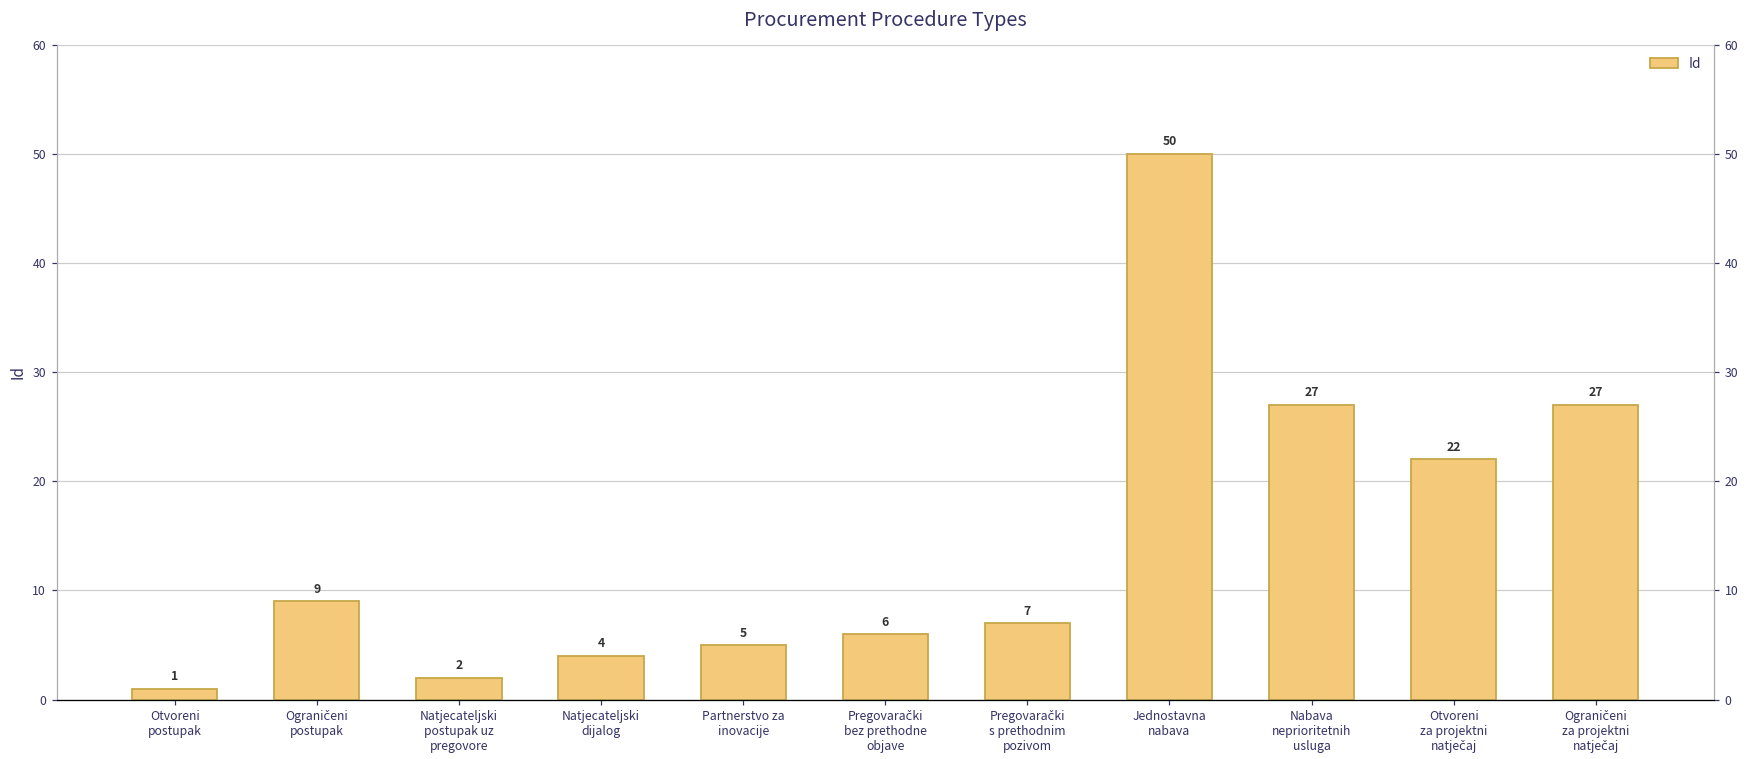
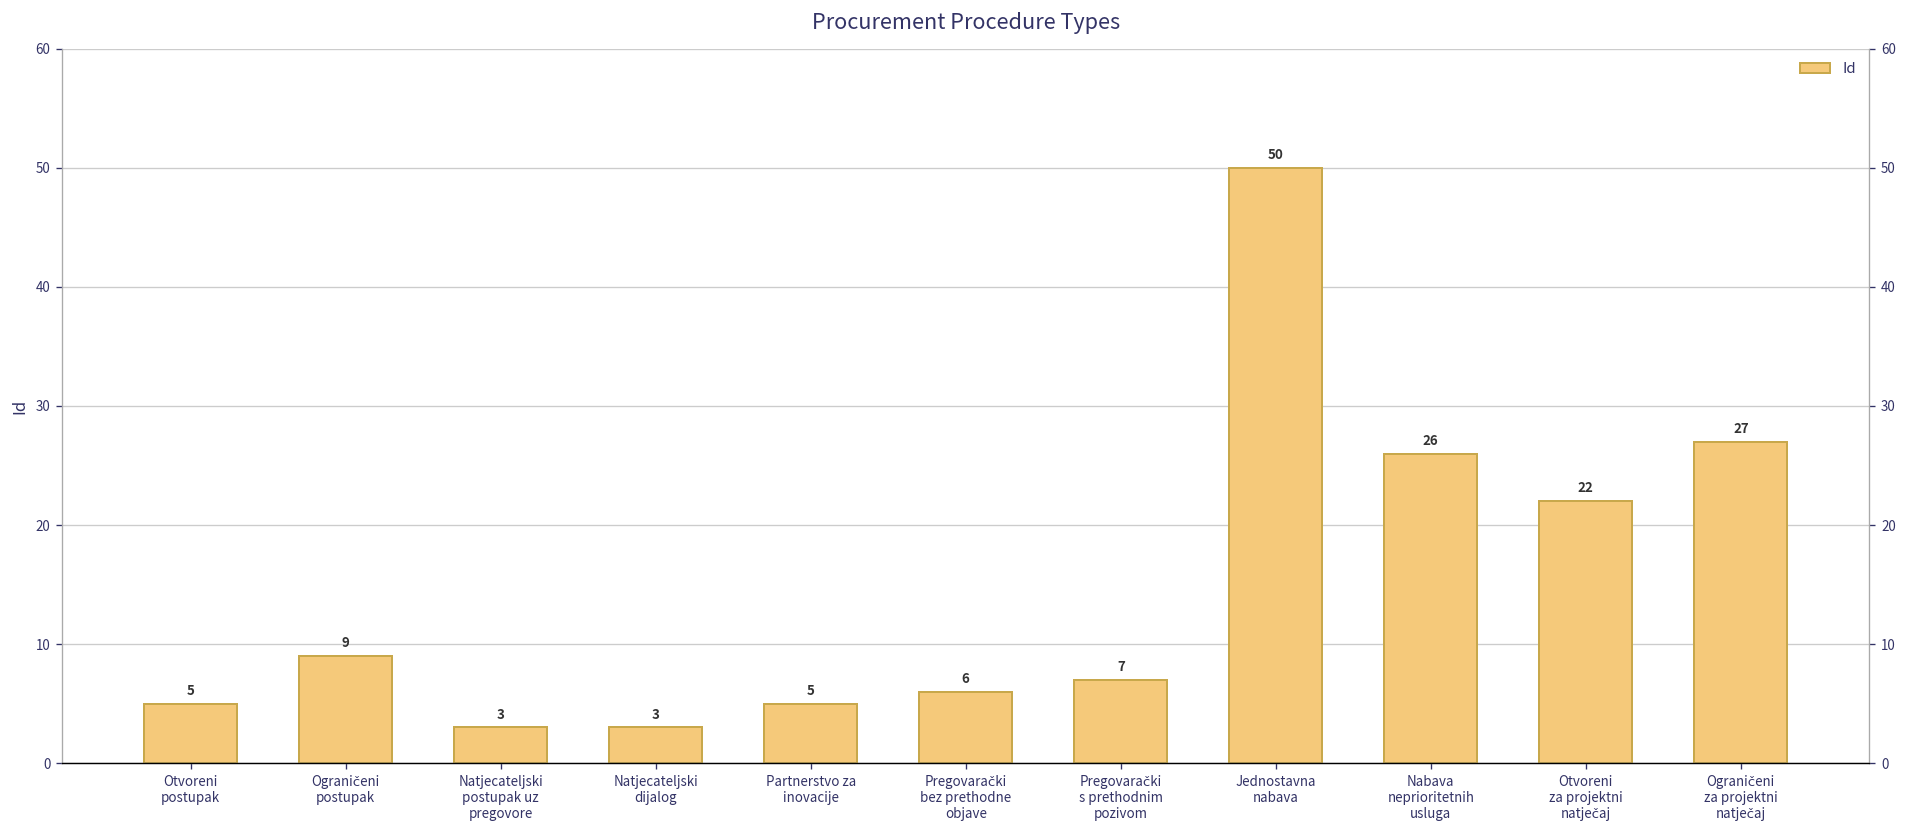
Otvoreni postupak: 1 -> 5
Natjecateljski postupak uz pregovore: 2 -> 3
Natjecateljski dijalog: 4 -> 3
Nabava neprioritetnih usluga: 27 -> 26
